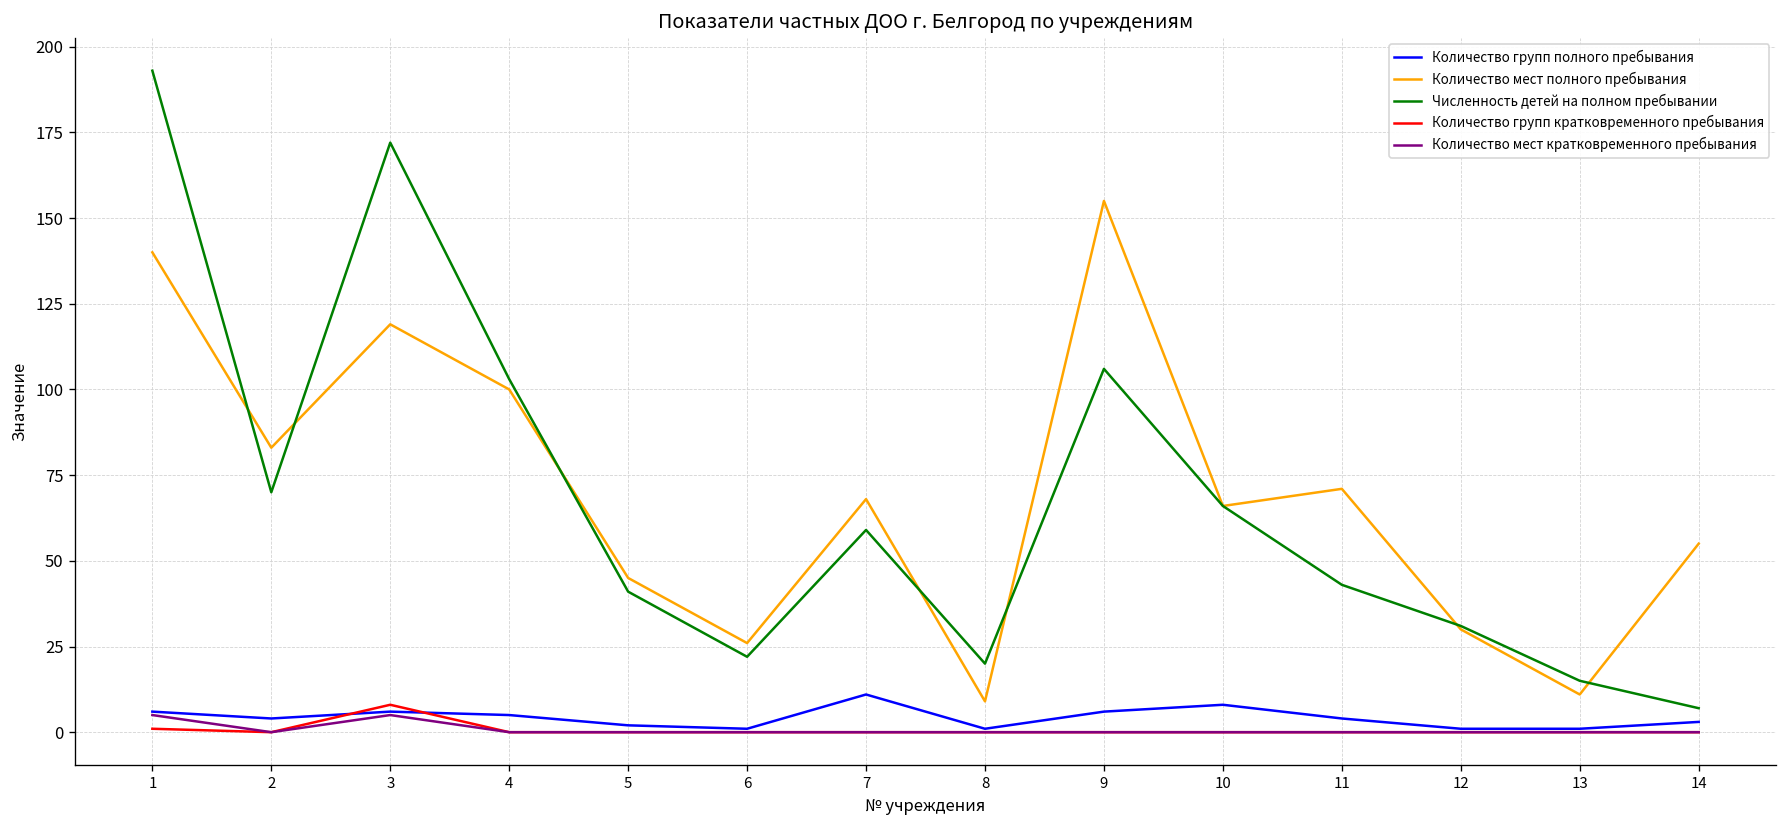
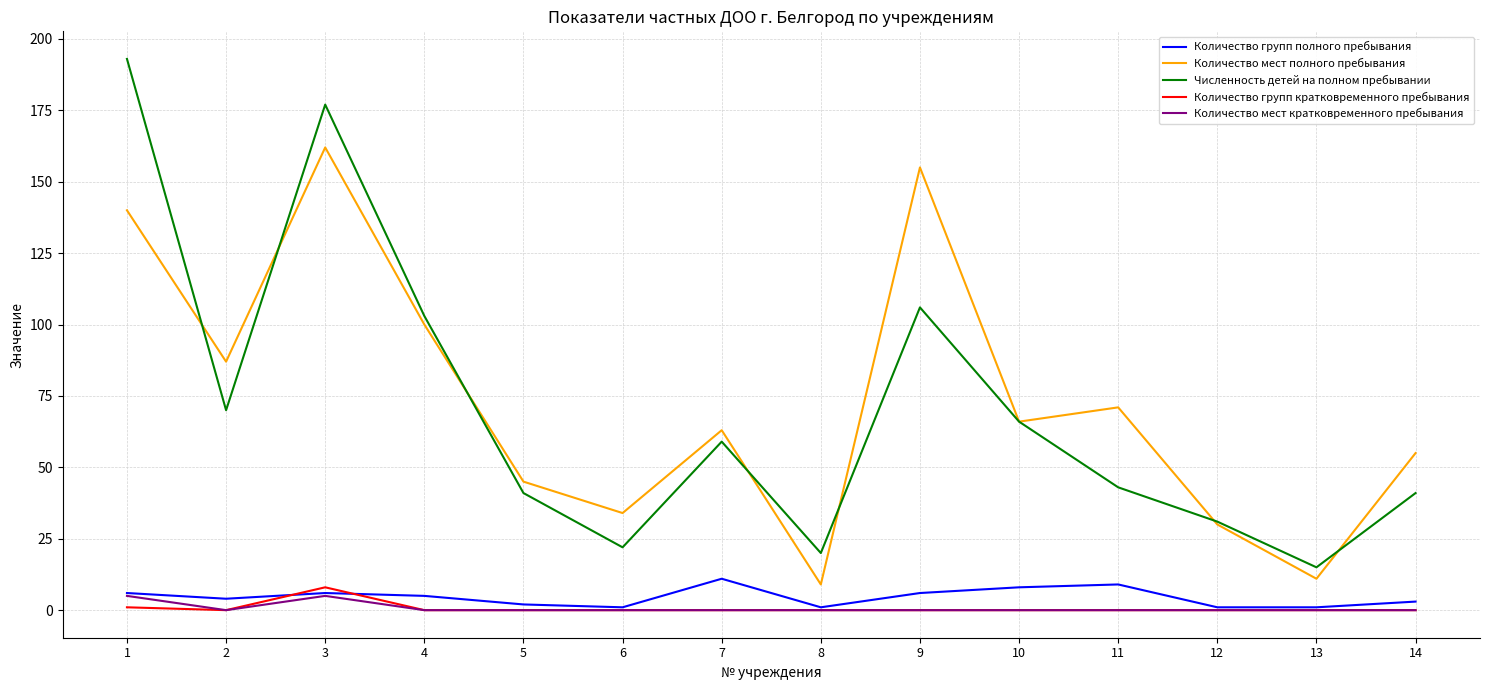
Количество мест полного пребывания, 2: 83 -> 87
Количество мест полного пребывания, 3: 119 -> 162
Численность детей на полном пребывании, 3: 172 -> 177
Количество мест полного пребывания, 6: 26 -> 34
Количество мест полного пребывания, 7: 68 -> 63
Количество групп полного пребывания, 11: 4 -> 9
Численность детей на полном пребывании, 14: 7 -> 41
